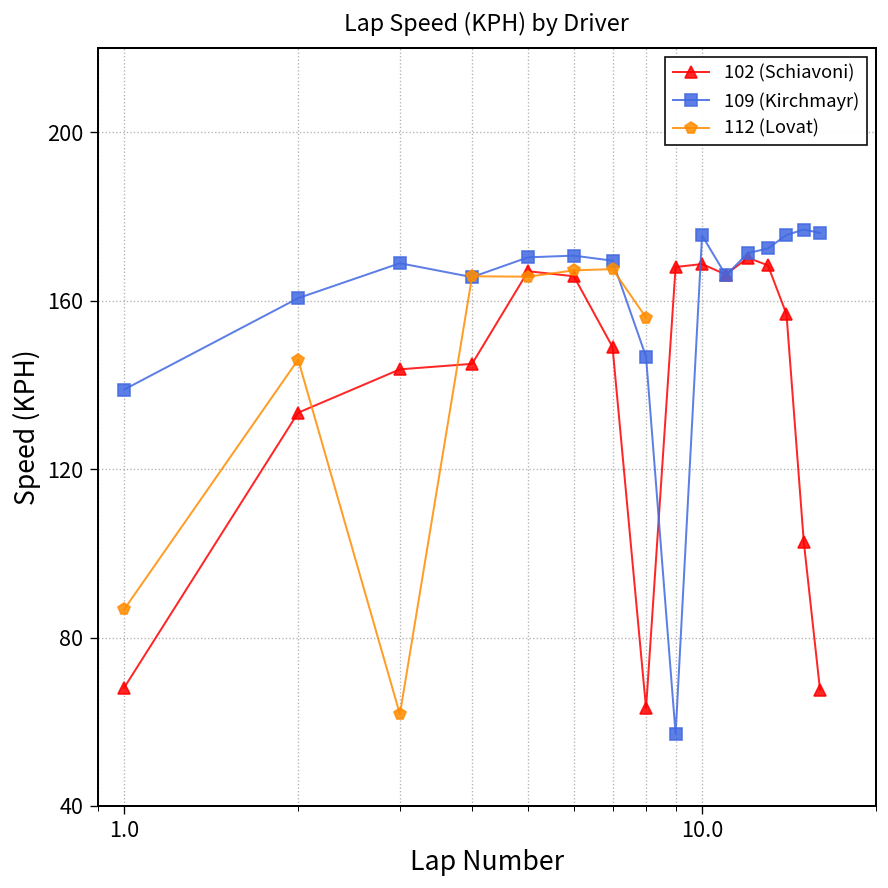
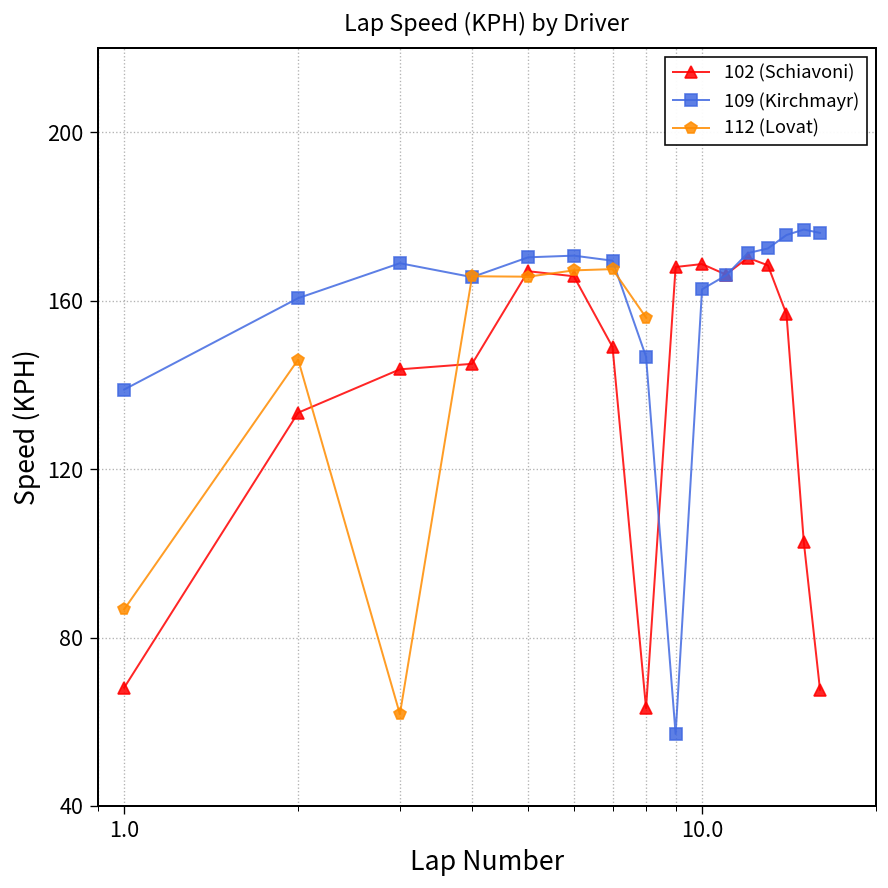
109 (Kirchmayr), 10.0: 176 -> 163
